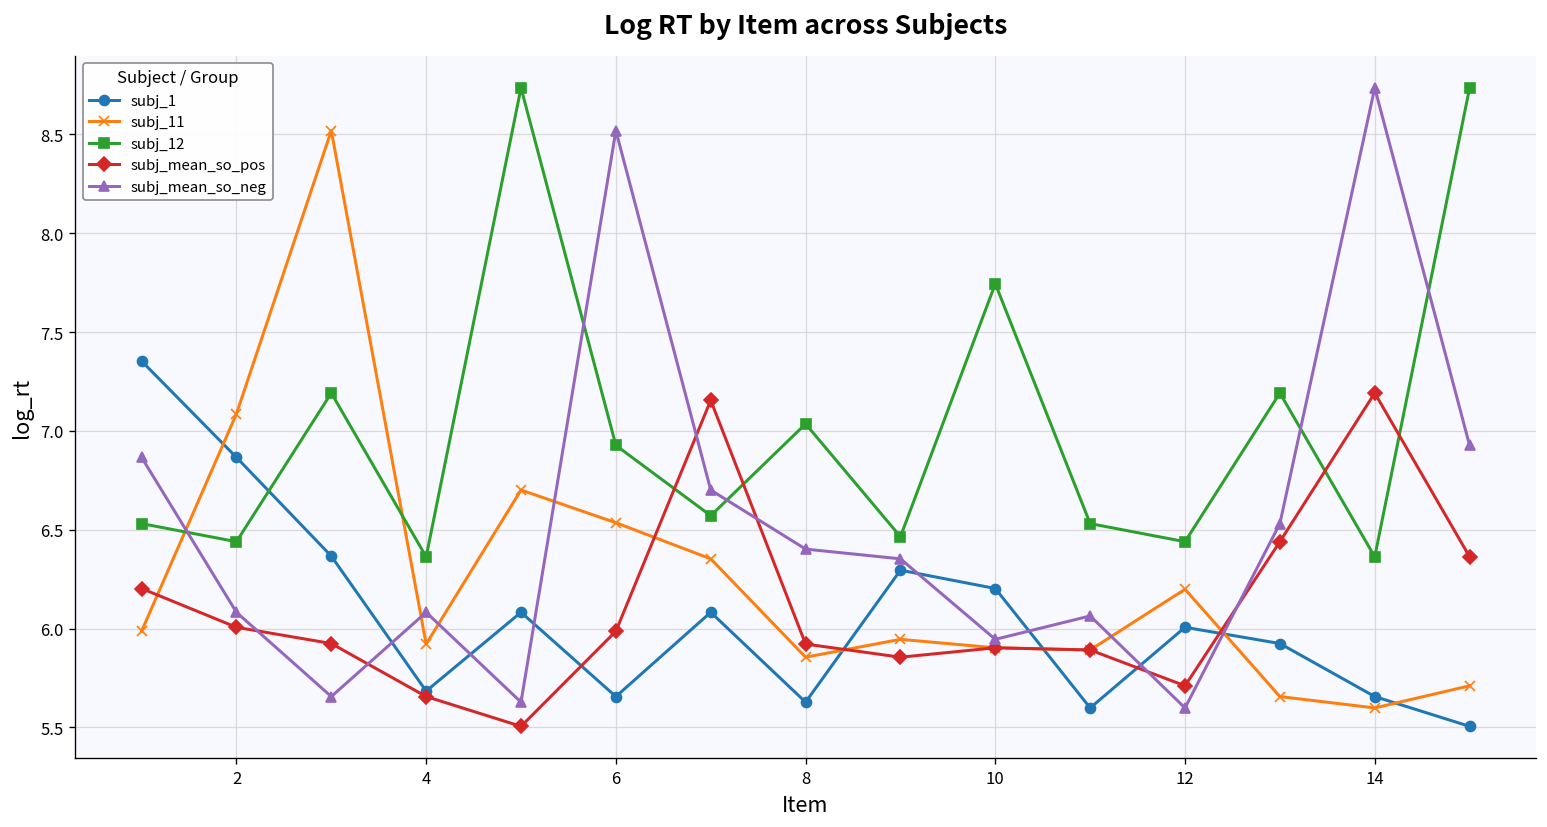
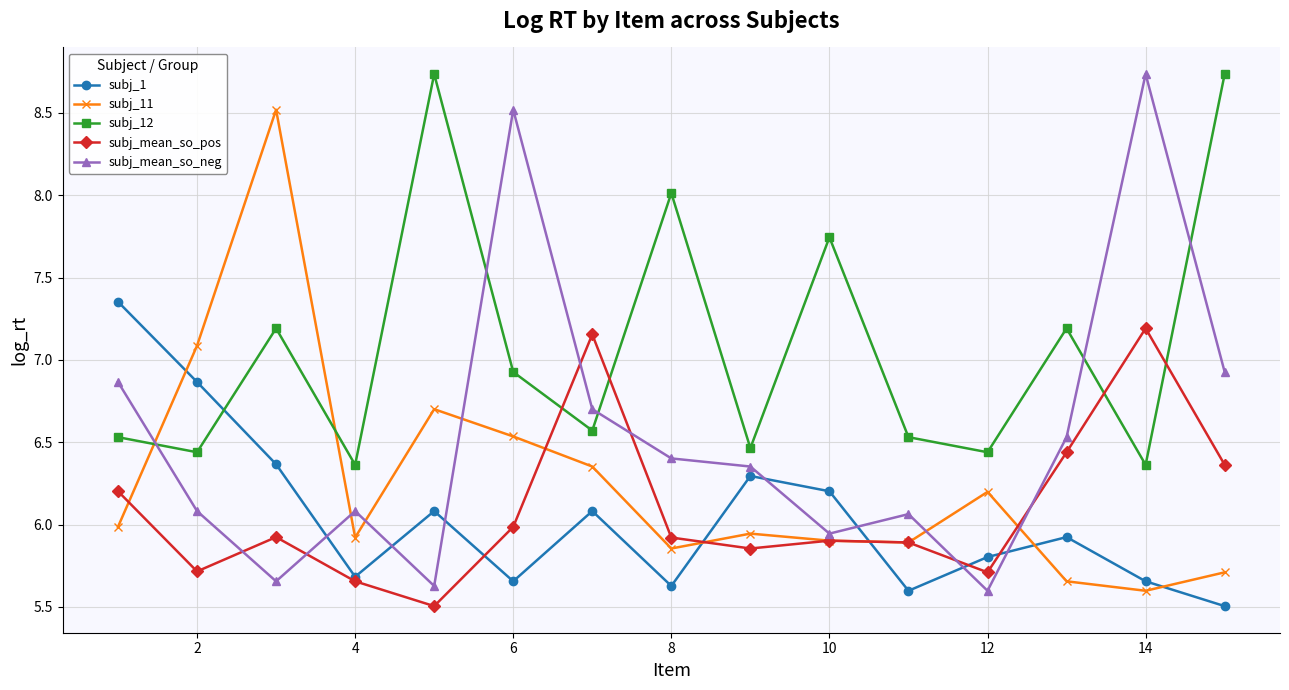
subj_mean_so_pos, 2: 6.01 -> 5.72
subj_12, 8: 7.04 -> 8.01
subj_1, 12: 6.01 -> 5.80
